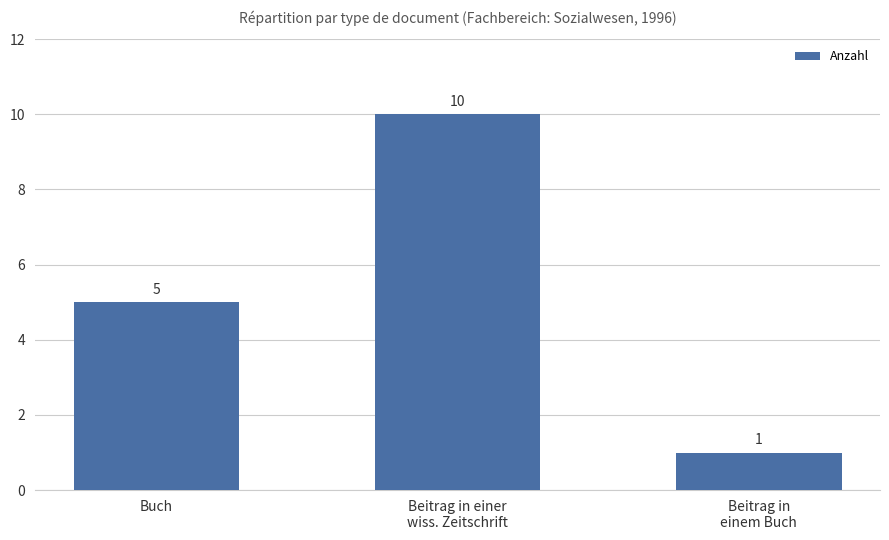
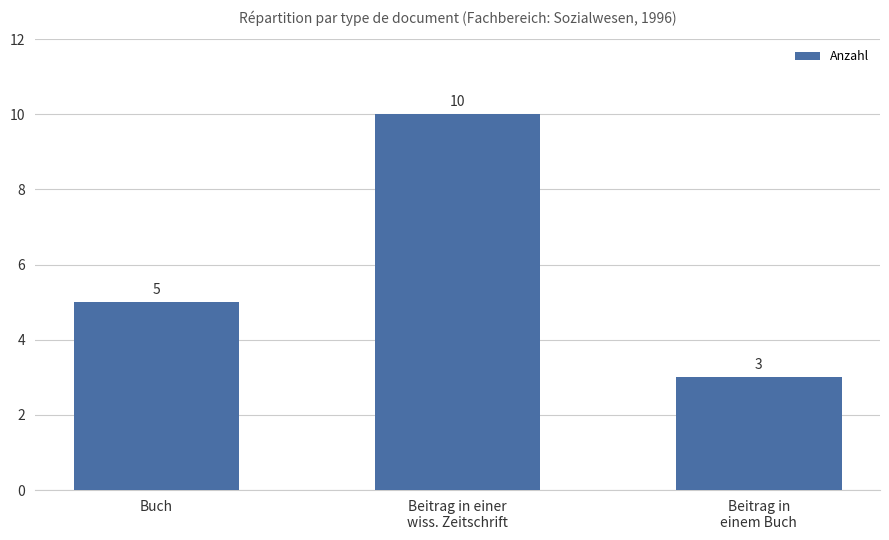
Beitrag in einem Buch: 1 -> 3
